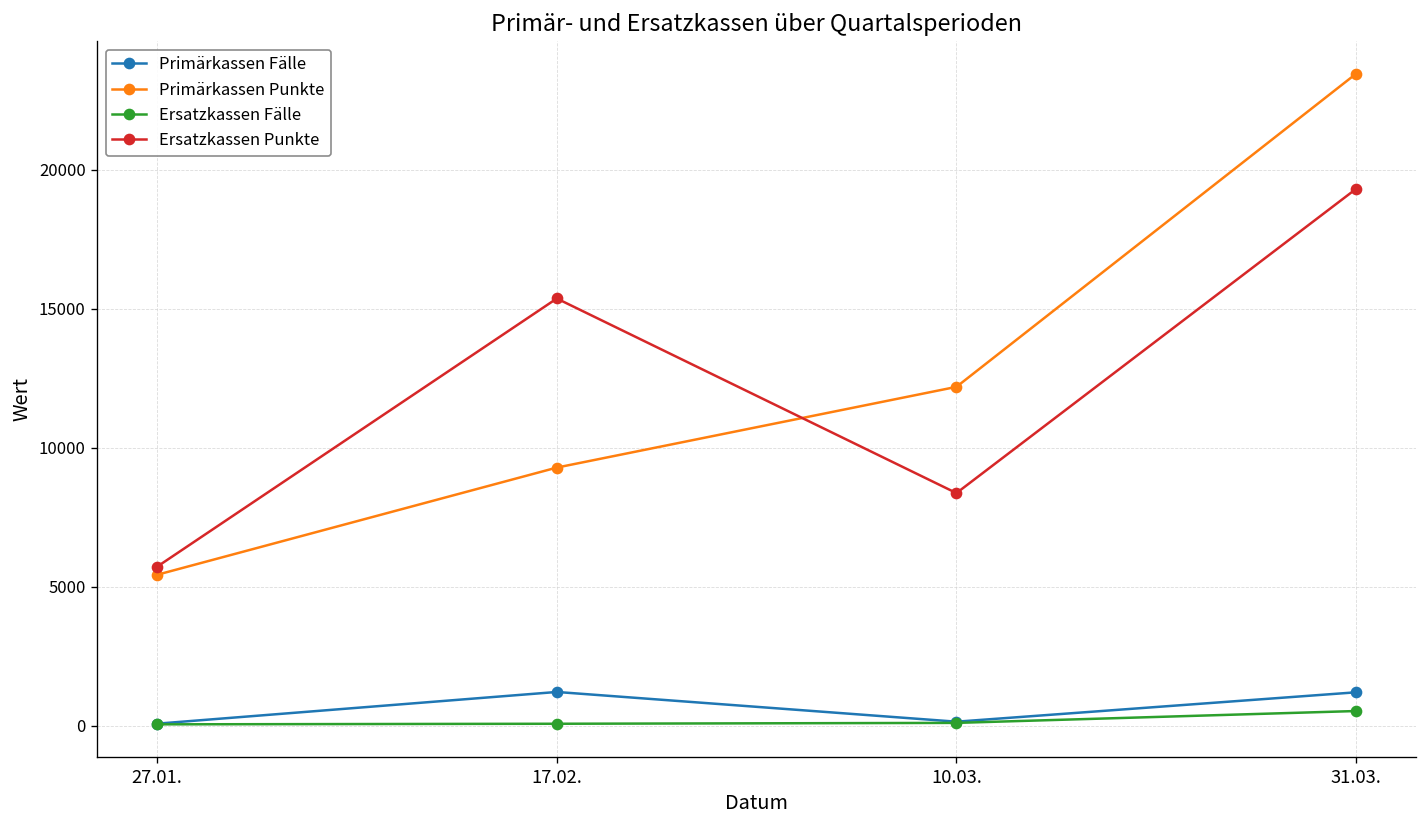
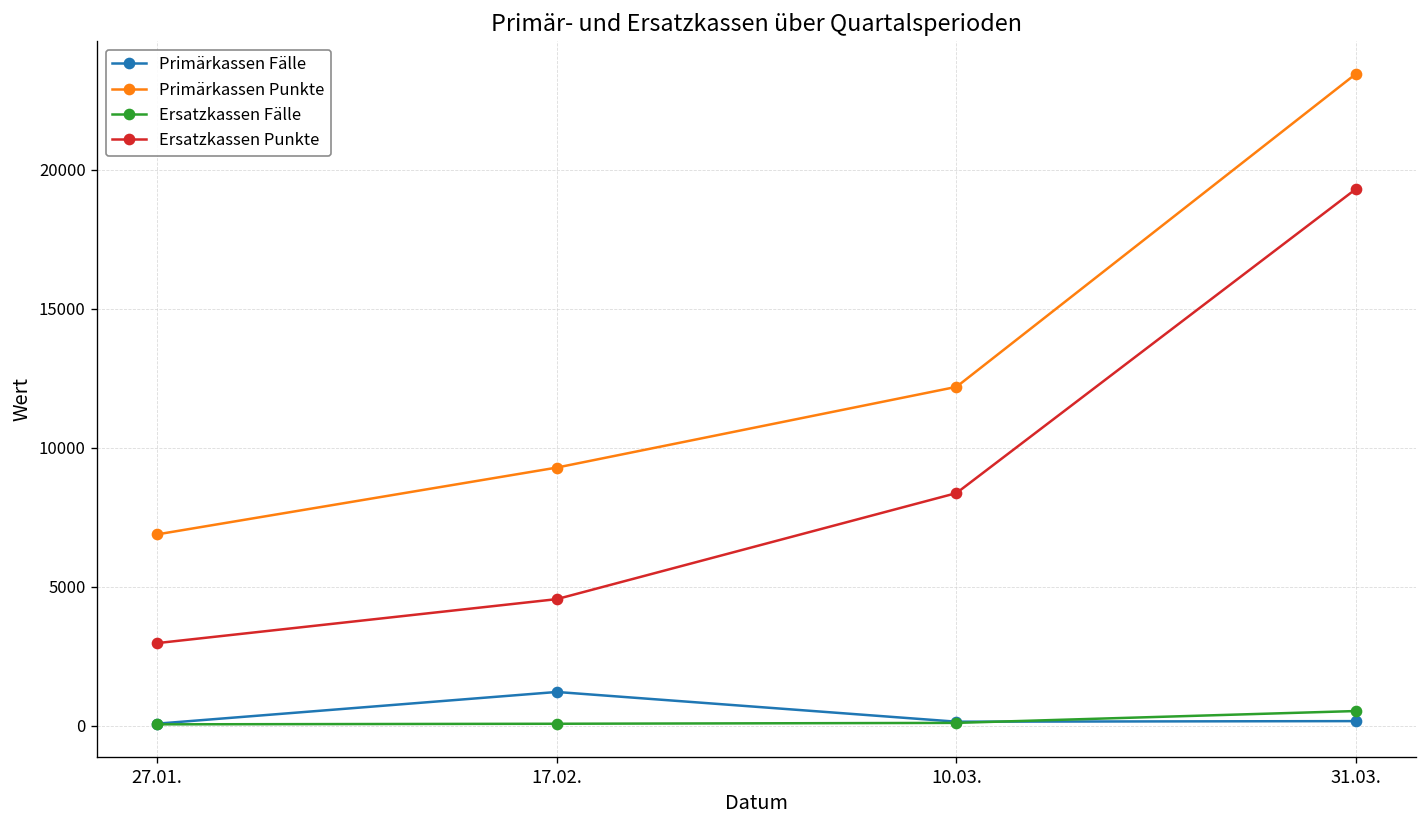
Primärkassen Punkte, 27.01.: 5400 -> 6900
Ersatzkassen Punkte, 27.01.: 5700 -> 3000
Ersatzkassen Punkte, 17.02.: 15400 -> 4600
Primärkassen Fälle, 31.03.: 1200 -> 200
